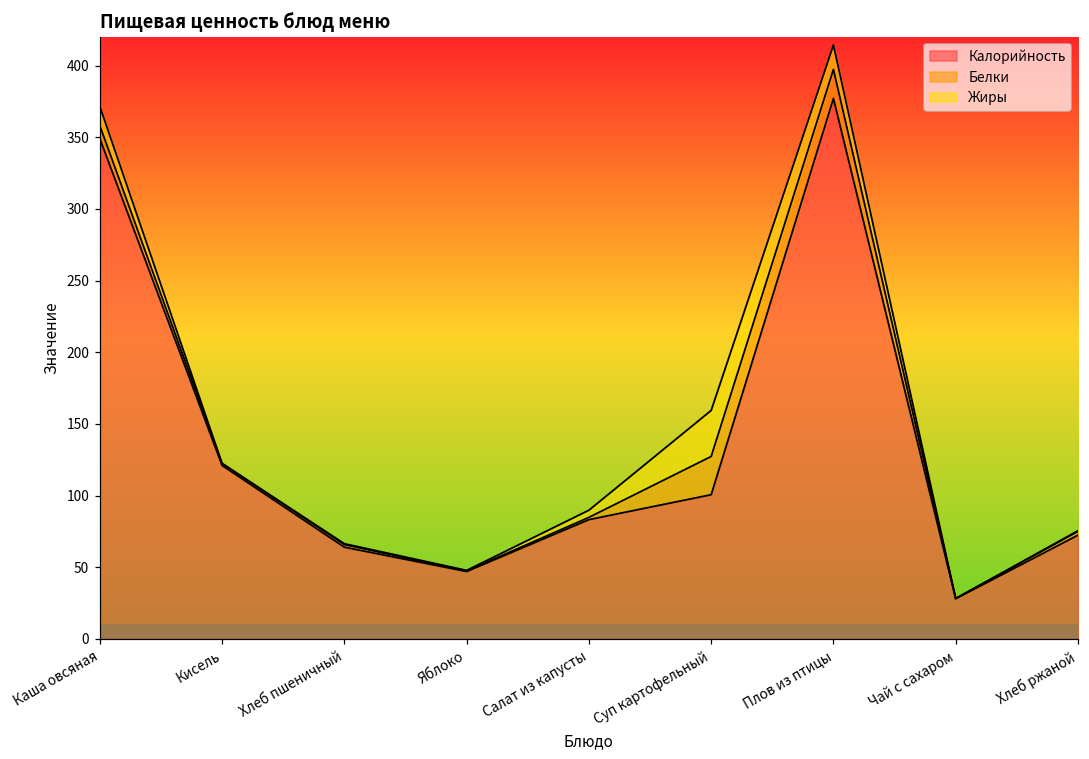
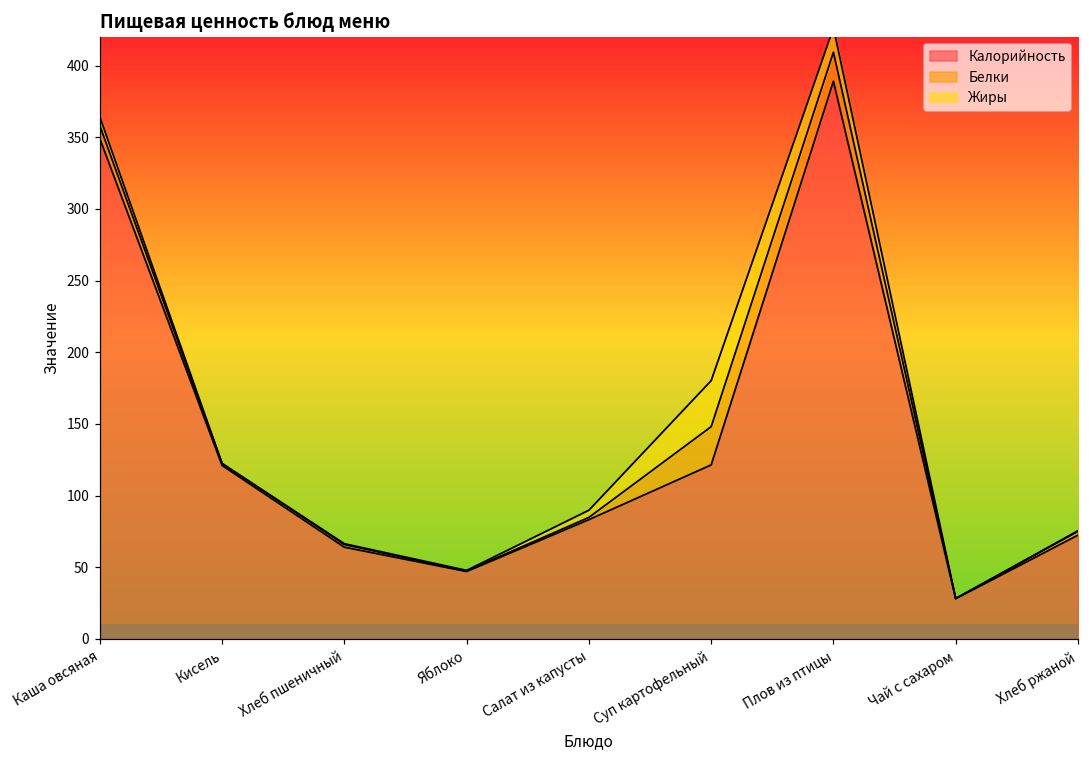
Жиры, Каша овсяная: 13 -> 6
Калорийность, Суп картофельный: 101 -> 121
Калорийность, Плов из птицы: 377 -> 389
